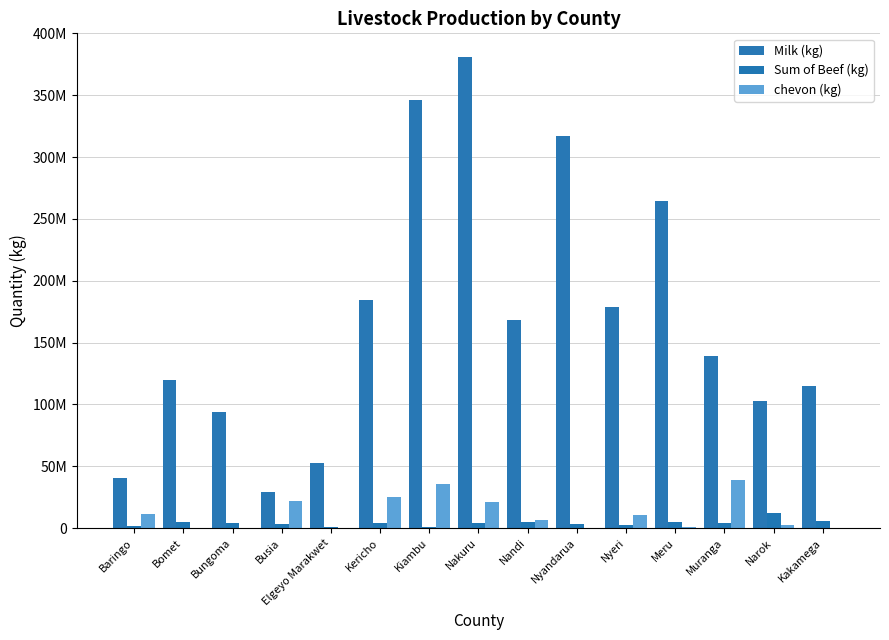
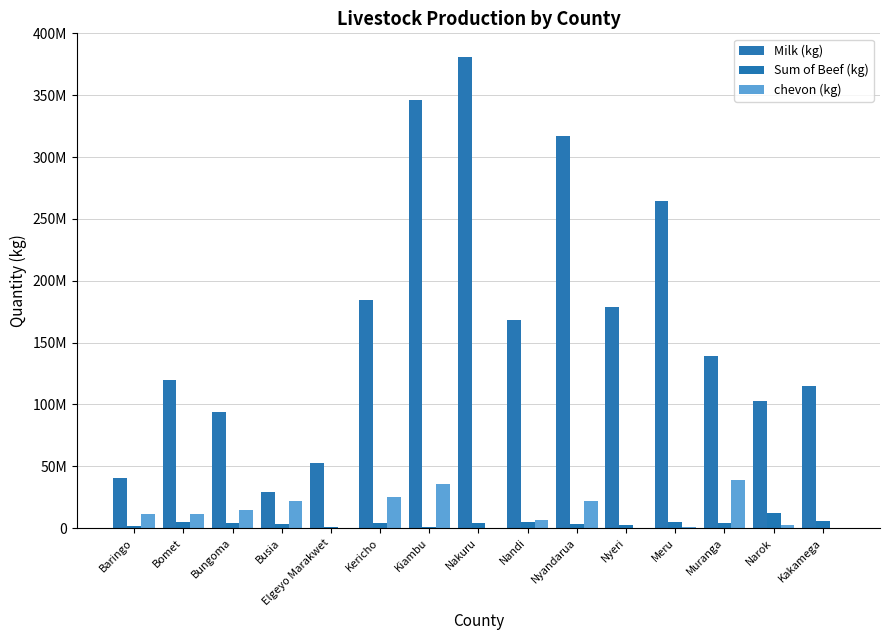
chevon (kg), Bomet: 0 -> 11000000
chevon (kg), Bungoma: 0 -> 14000000
chevon (kg), Nakuru: 21000000 -> 0
chevon (kg), Nyandarua: 0 -> 22000000
chevon (kg), Nyeri: 10000000 -> 0
